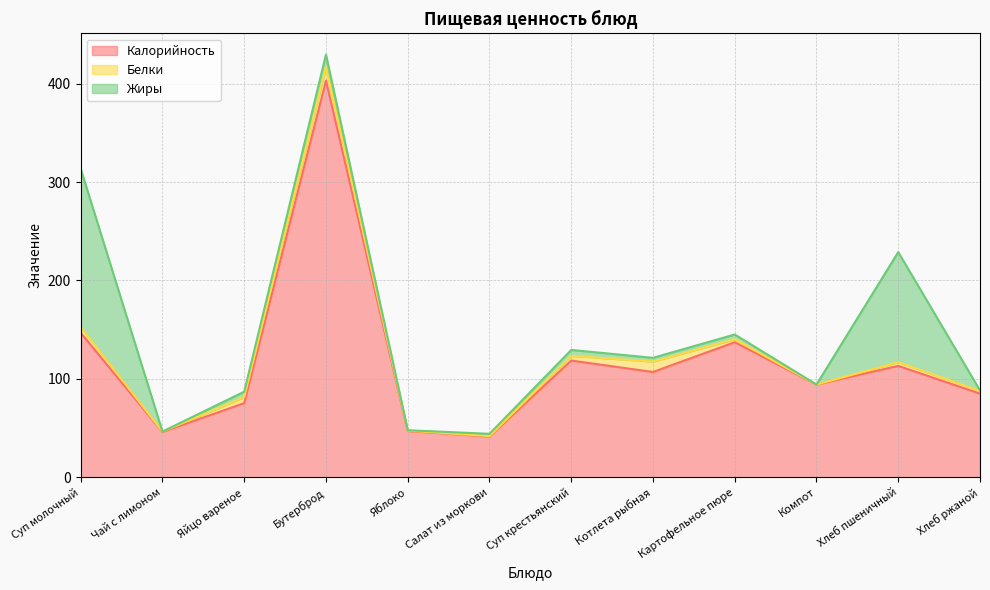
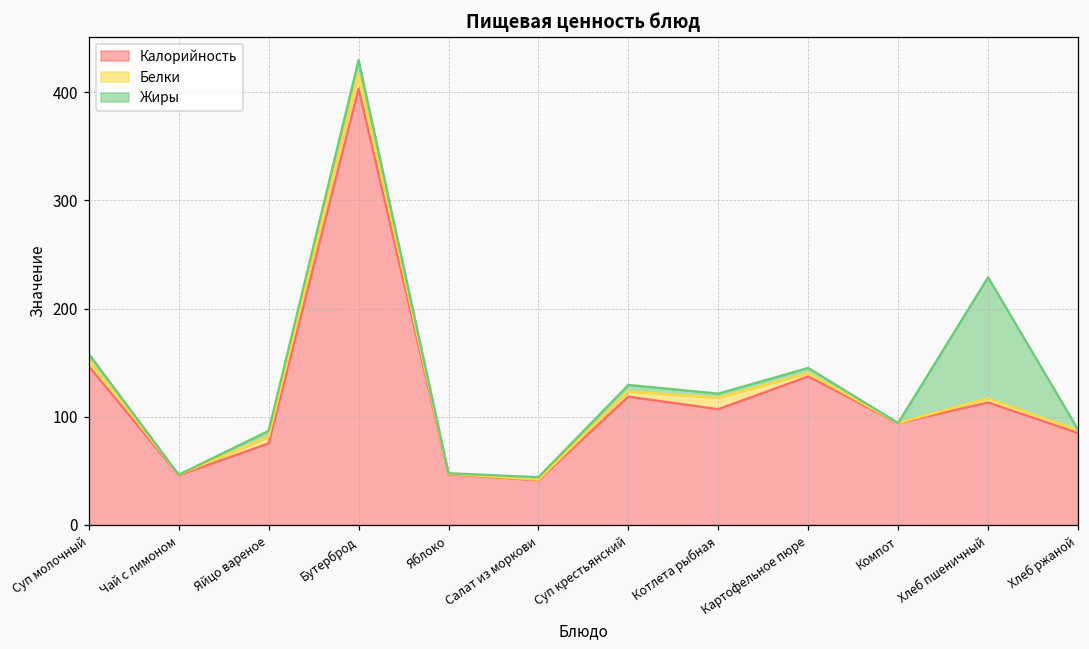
Жиры, Суп молочный: 160 -> 10
